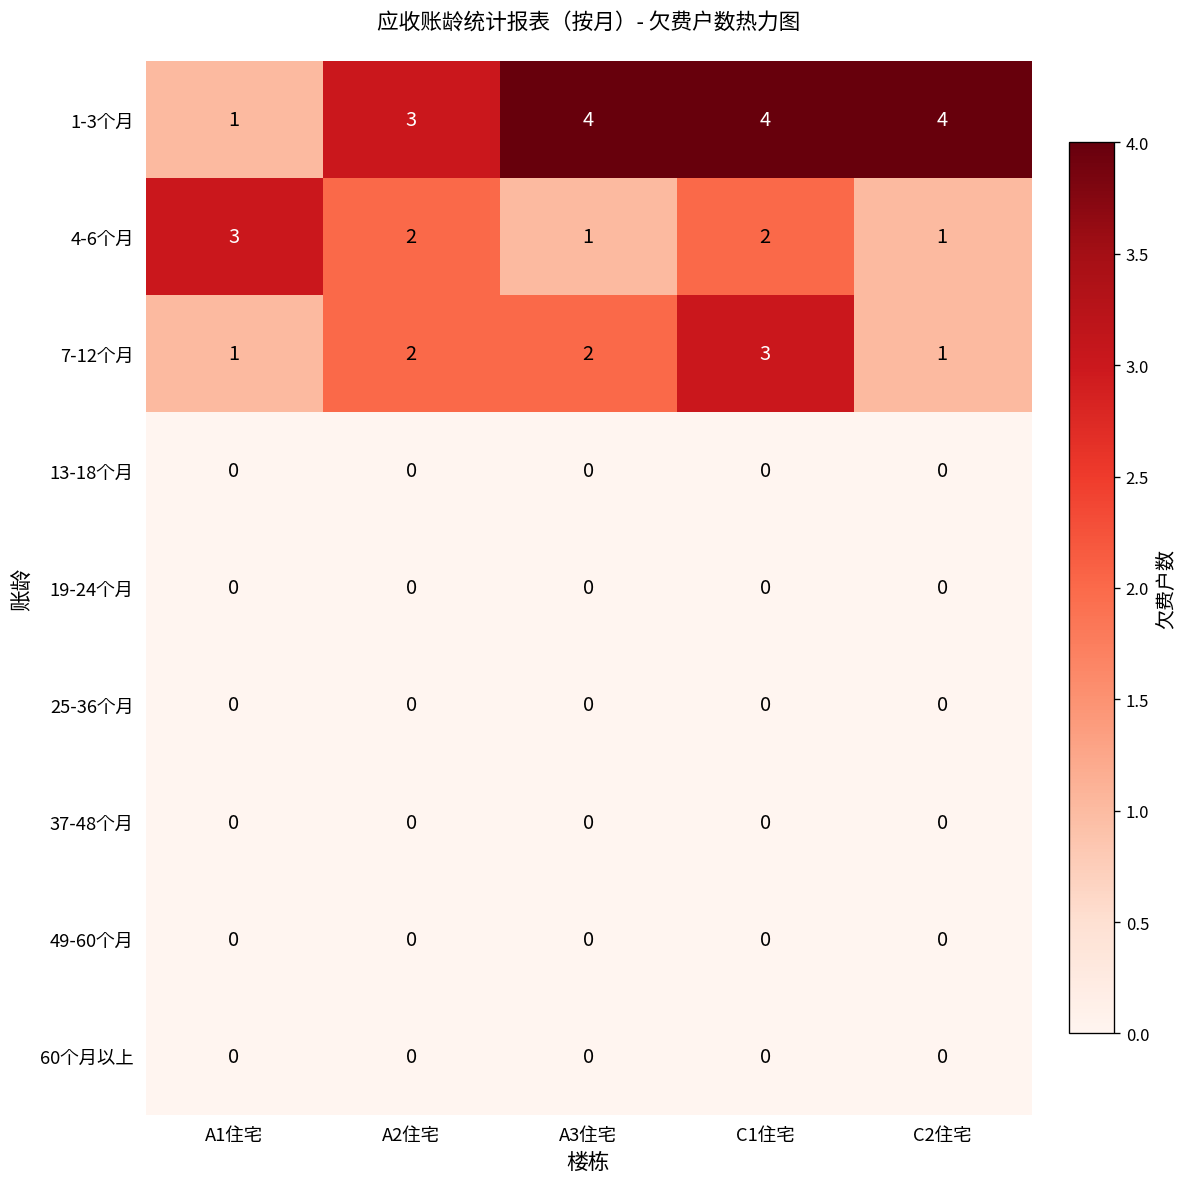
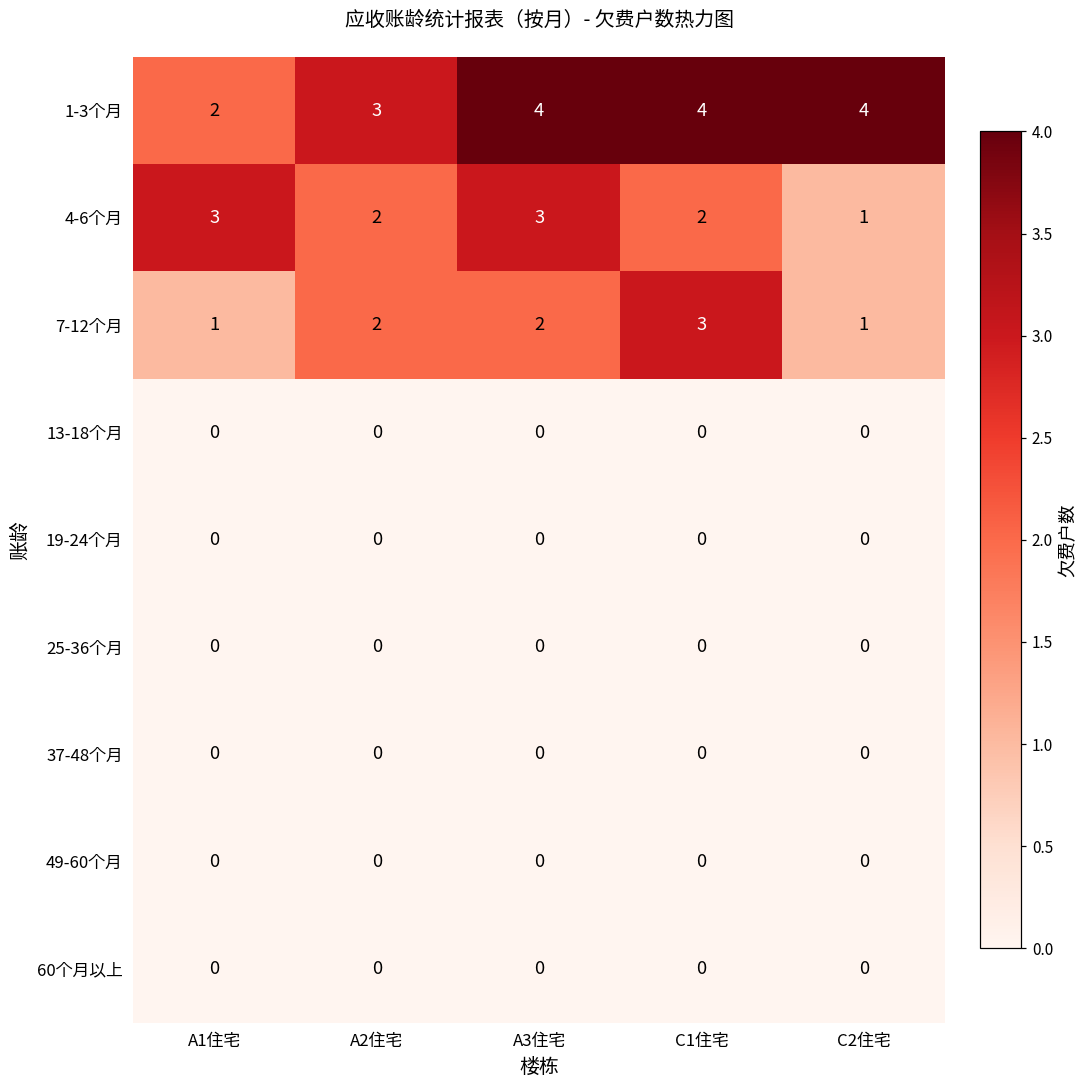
1-3个月, A1住宅: 1 -> 2
4-6个月, A3住宅: 1 -> 3
